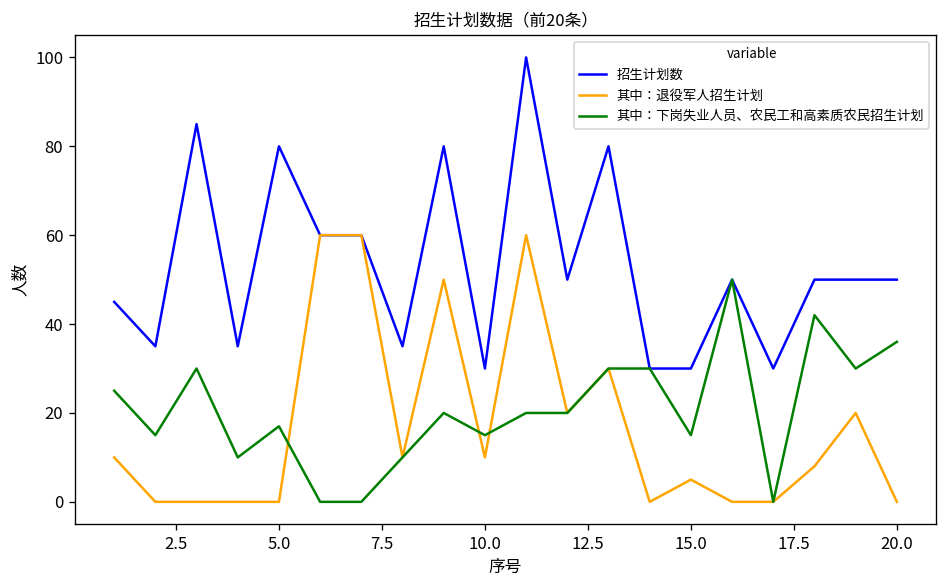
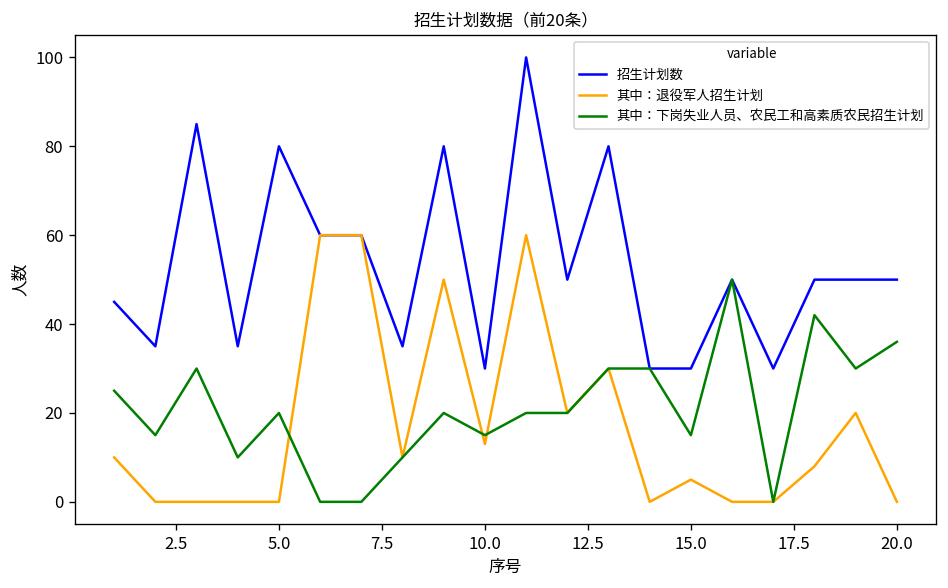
其中：下岗失业人员、农民工和高素质农民招生计划, 5.0: 17 -> 20
其中：退役军人招生计划, 10.0: 10 -> 13
